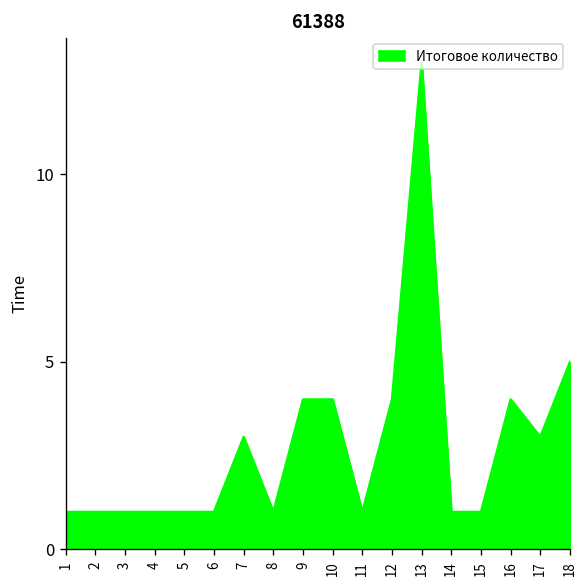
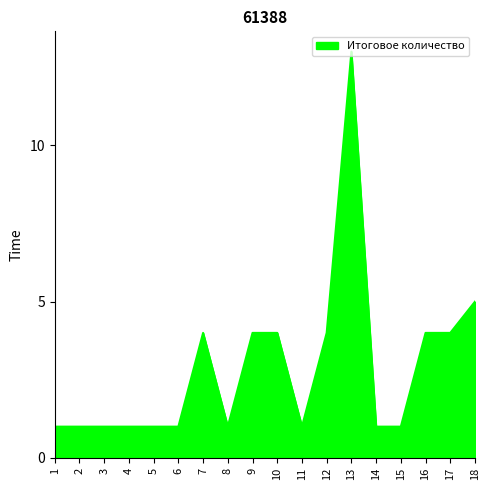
7: 3 -> 4
17: 3 -> 4
